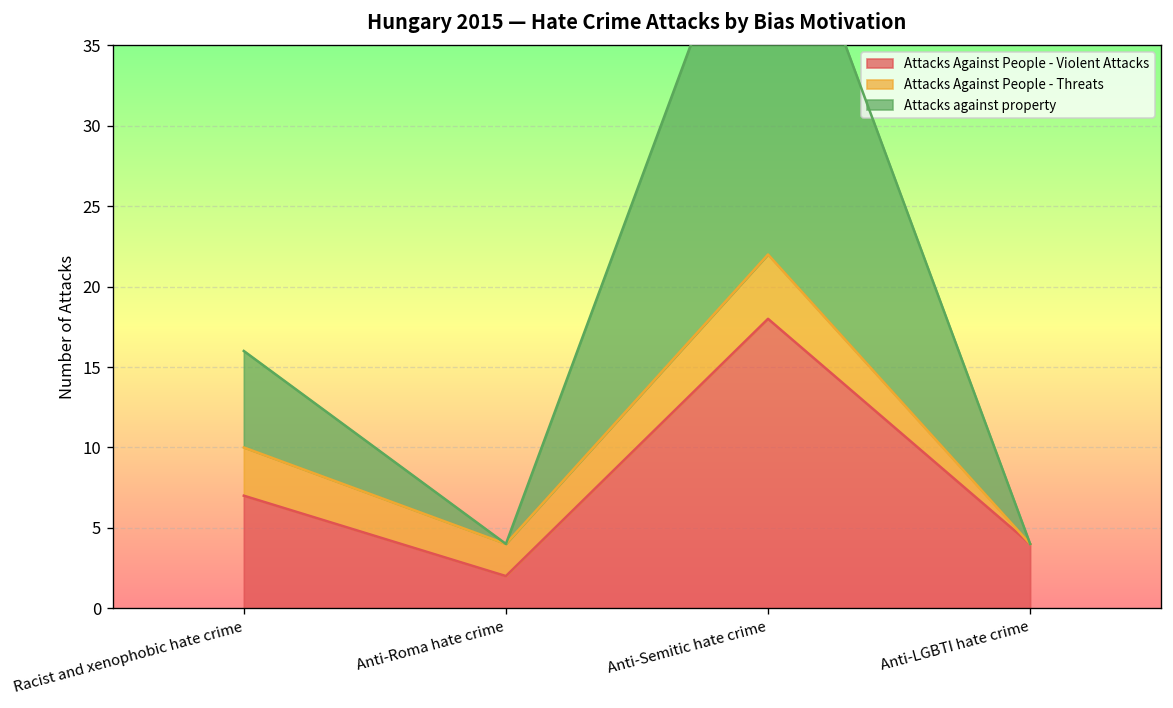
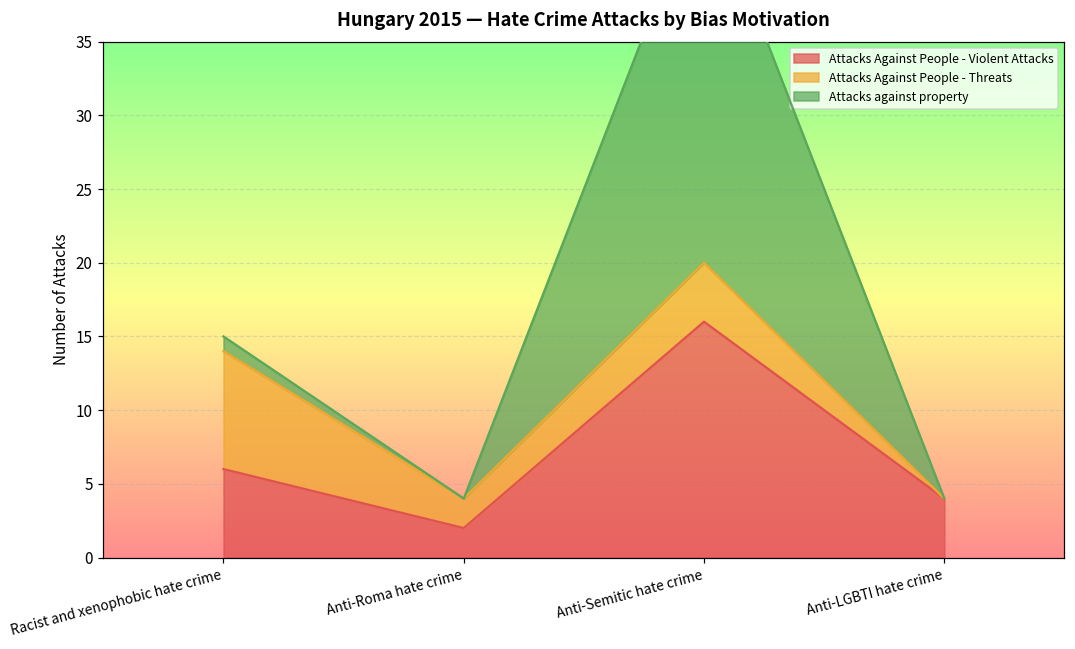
Attacks Against People - Violent Attacks, Racist and xenophobic hate crime: 7 -> 6
Attacks Against People - Threats, Racist and xenophobic hate crime: 3 -> 8
Attacks against property, Racist and xenophobic hate crime: 6 -> 1
Attacks Against People - Violent Attacks, Anti-Semitic hate crime: 18 -> 16
